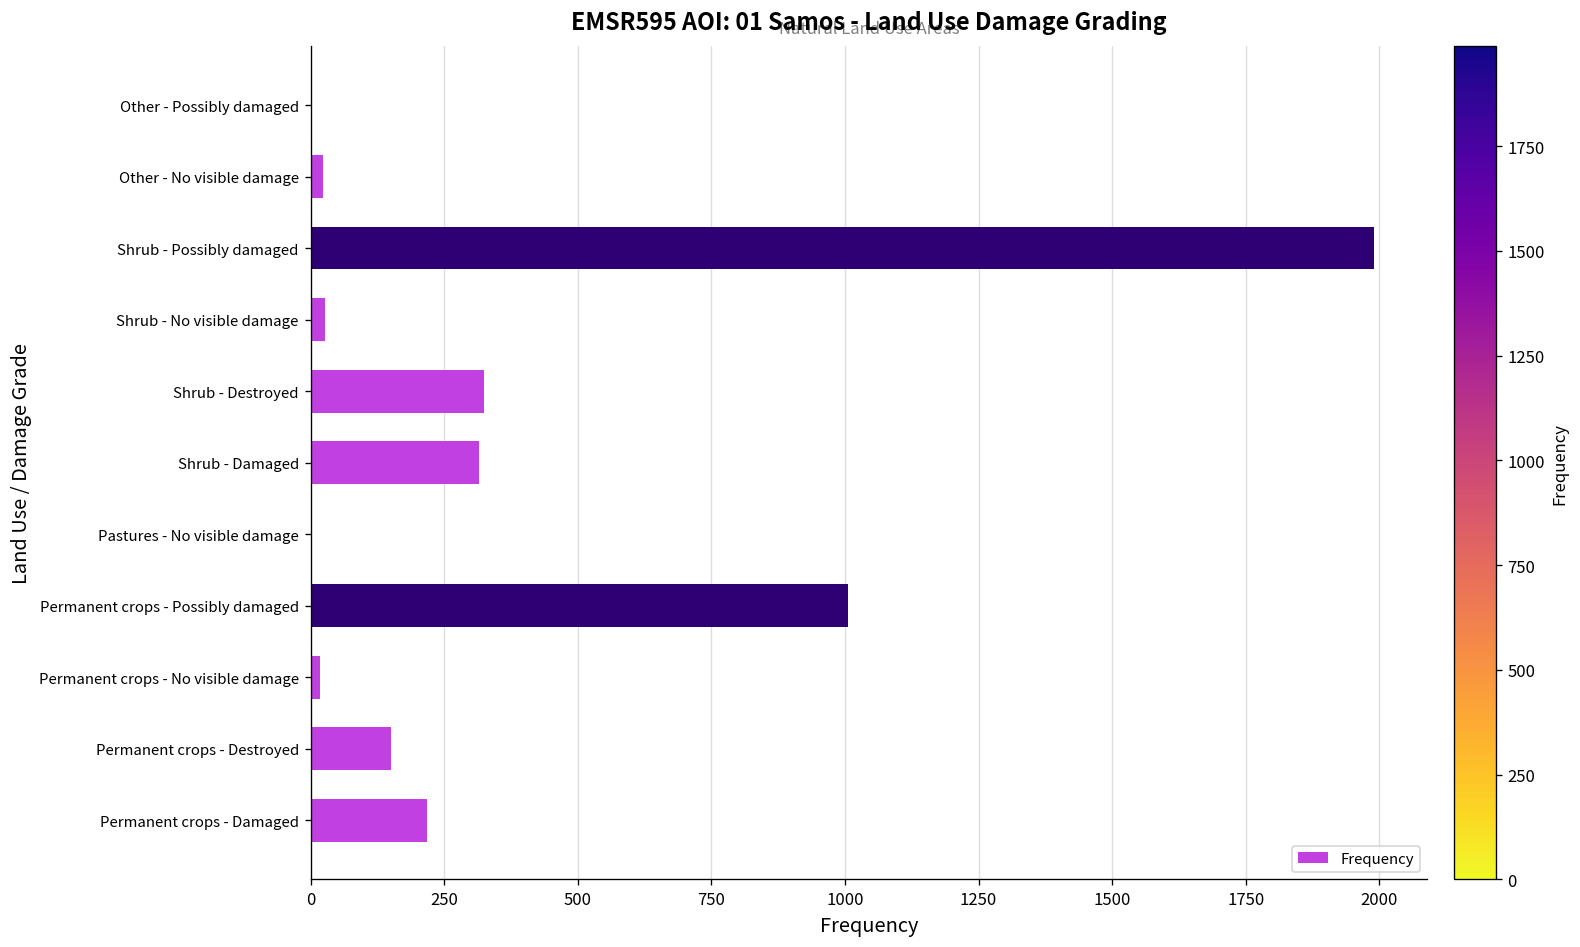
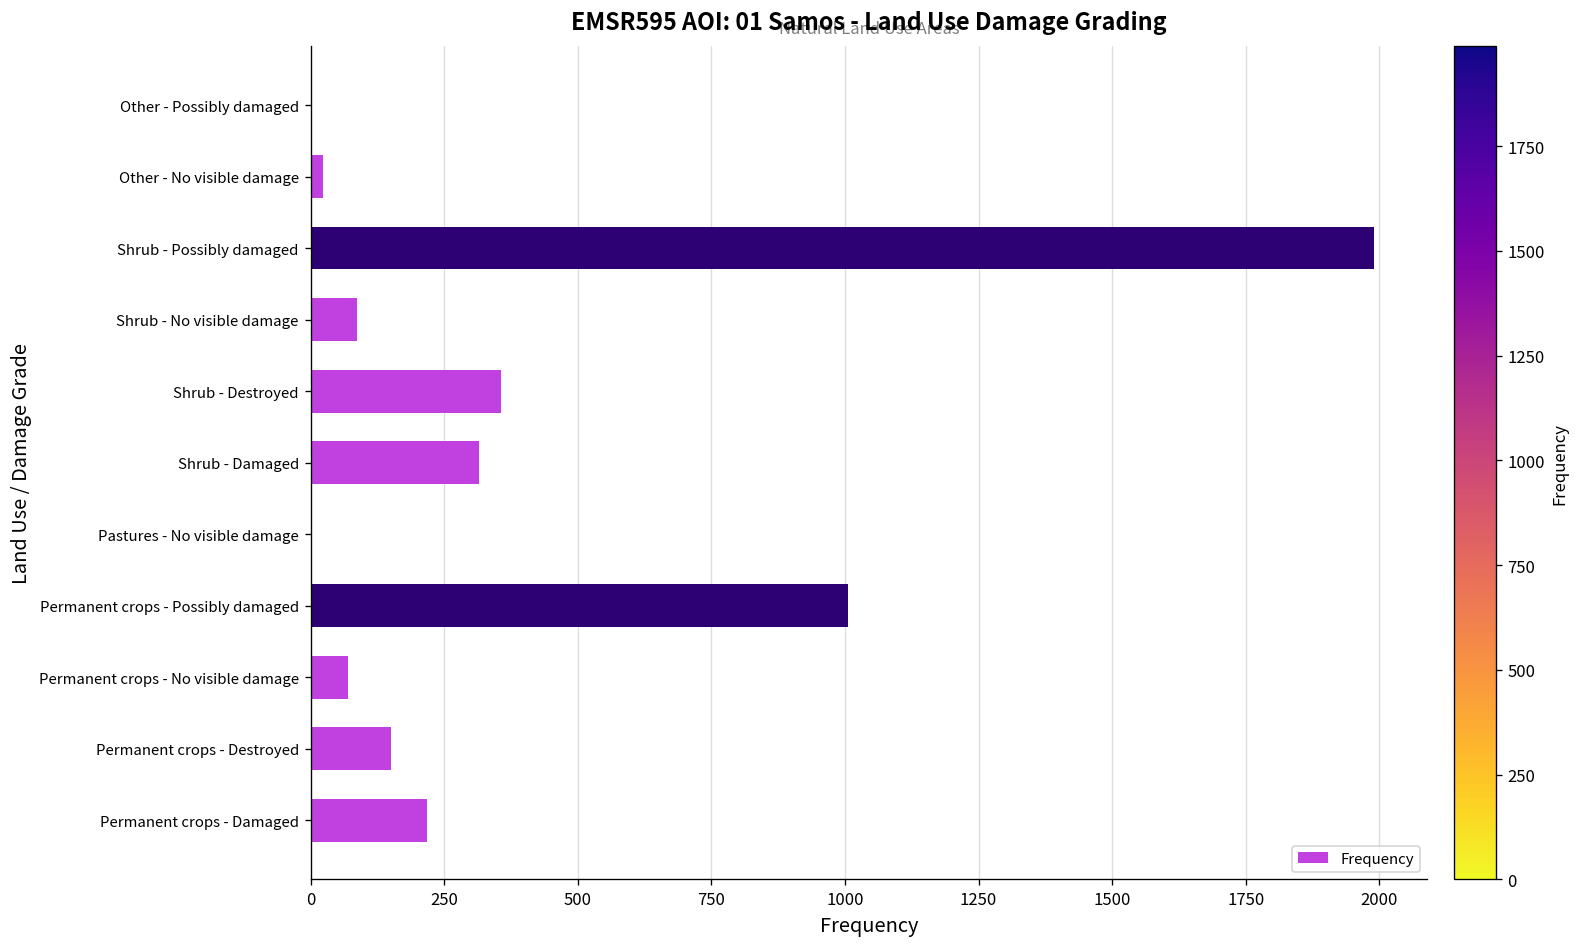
Shrub - No visible damage: 30 -> 90
Shrub - Destroyed: 320 -> 360
Permanent crops - No visible damage: 20 -> 70
